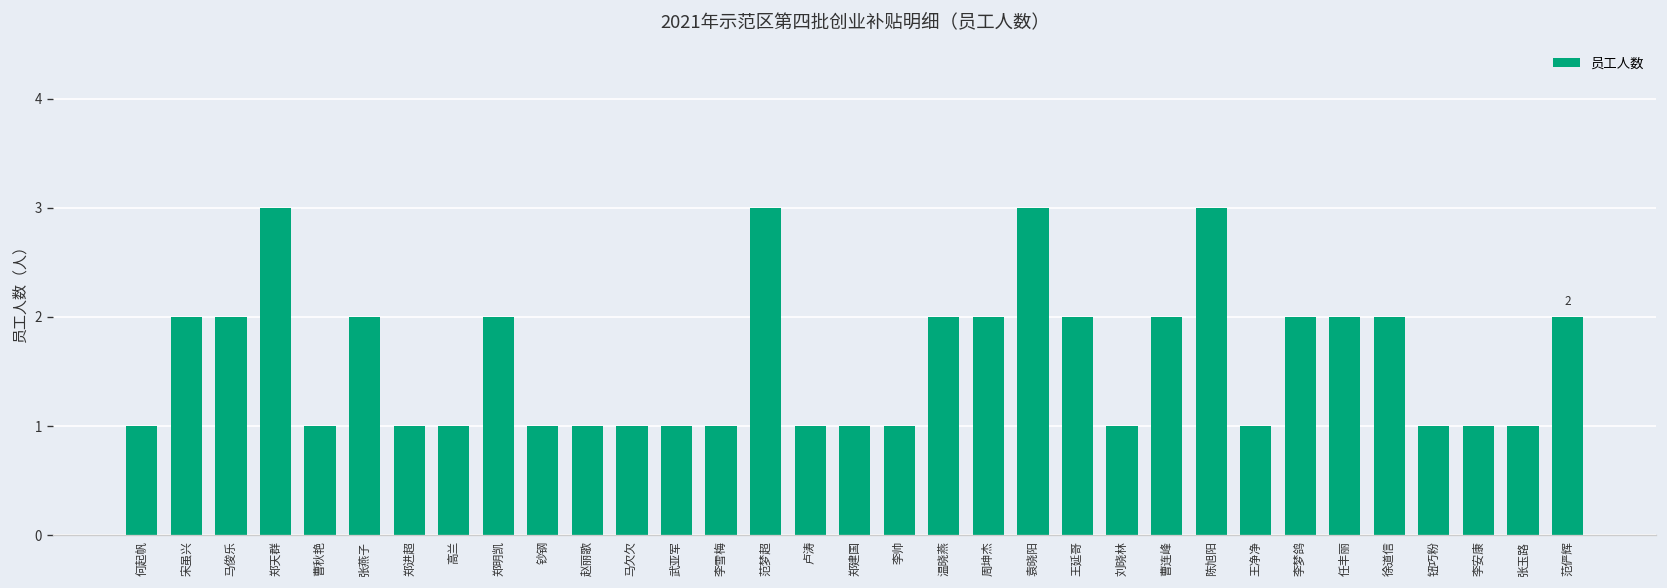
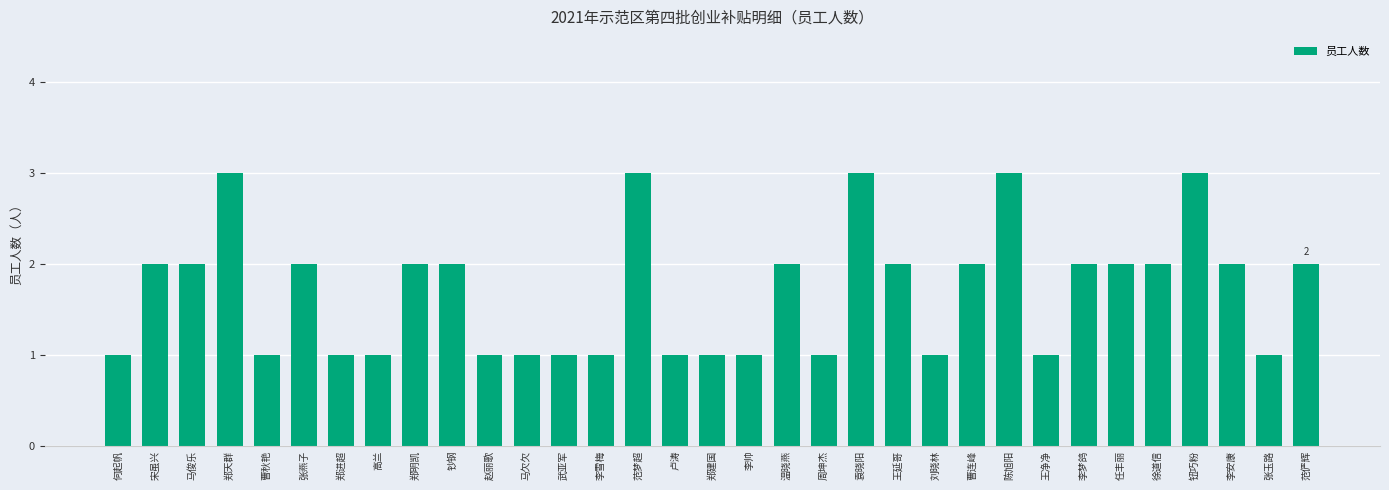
钞钢: 1 -> 2
周坤杰: 2 -> 1
钮巧粉: 1 -> 3
李安康: 1 -> 2
